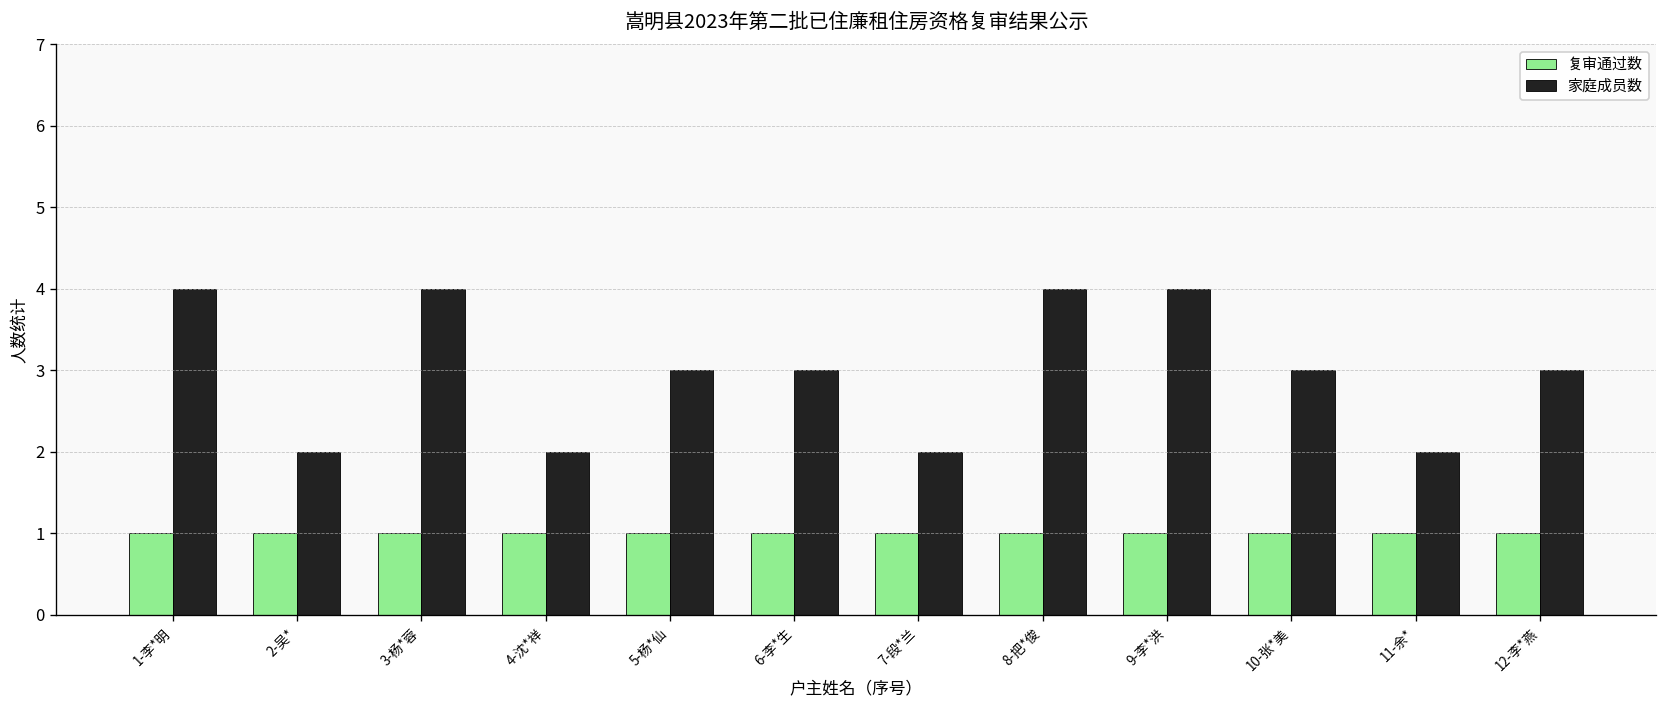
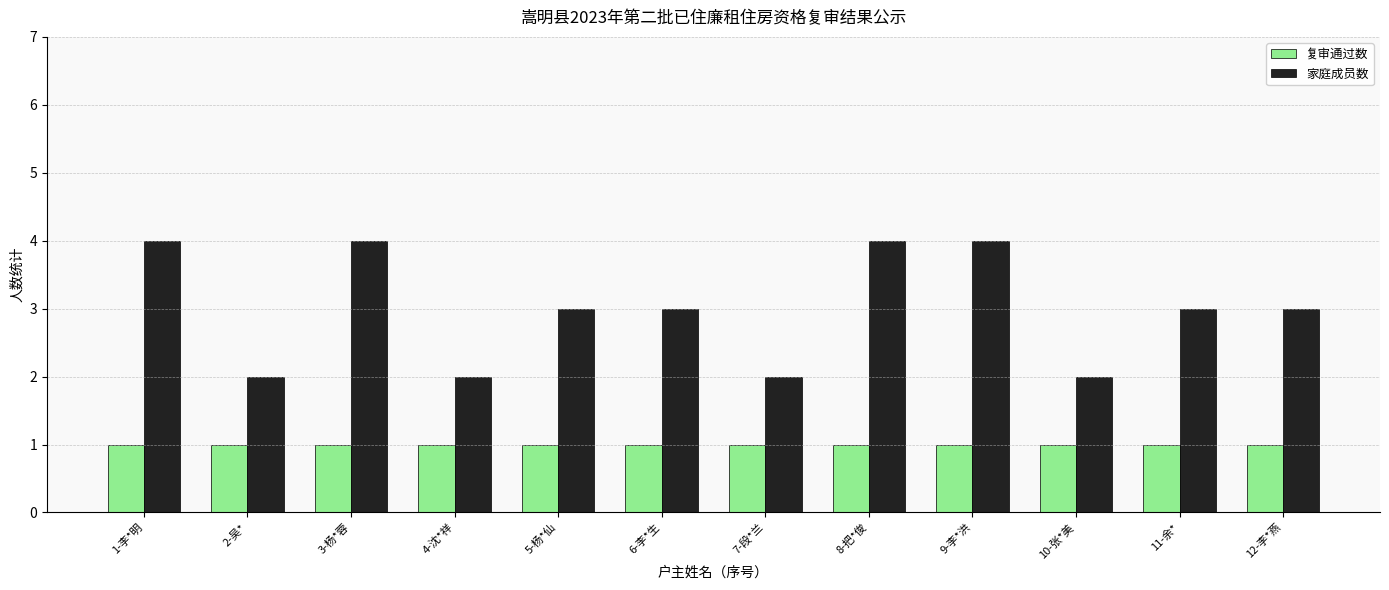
家庭成员数, 10-张*美: 3 -> 2
家庭成员数, 11-余*: 2 -> 3
